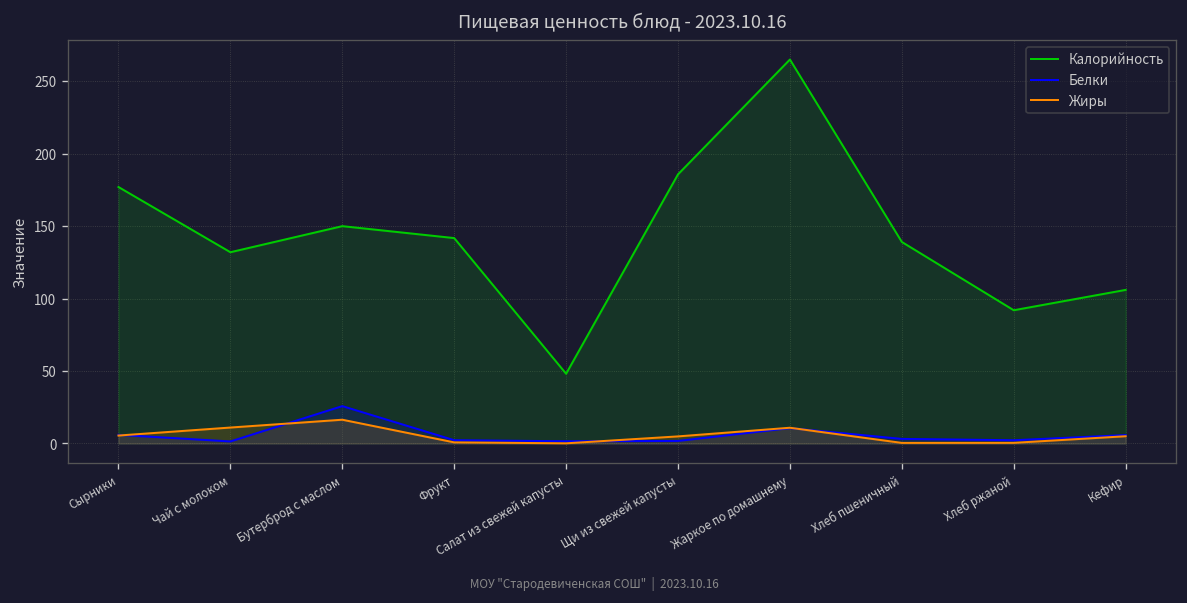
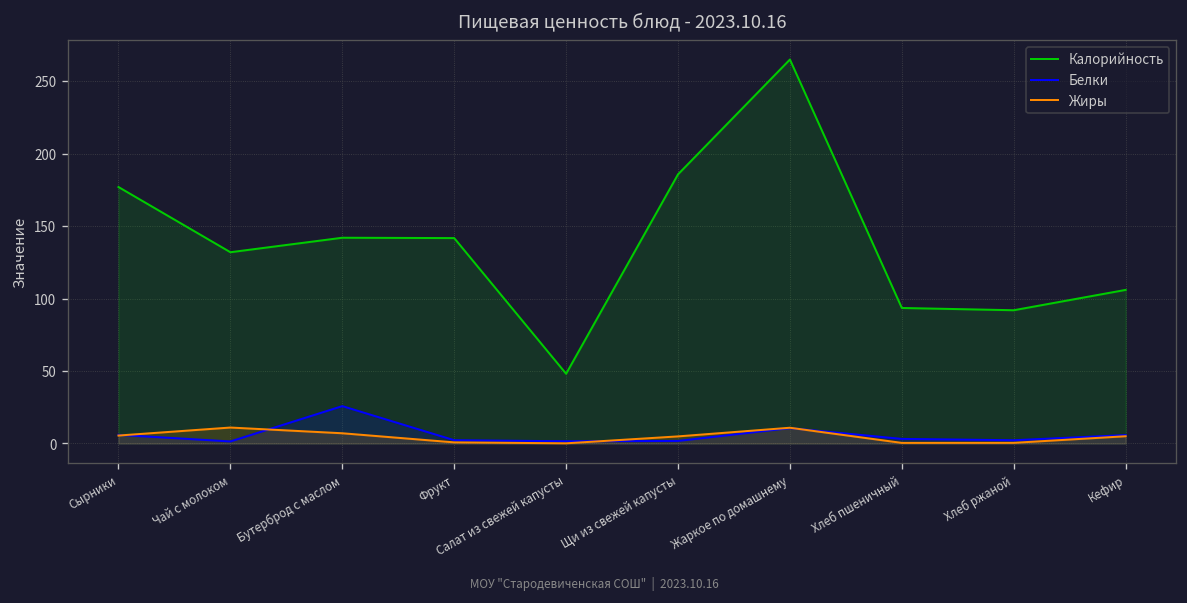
Калорийность, Бутерброд с маслом: 150 -> 142
Жиры, Бутерброд с маслом: 16 -> 7
Калорийность, Хлеб пшеничный: 139 -> 94
